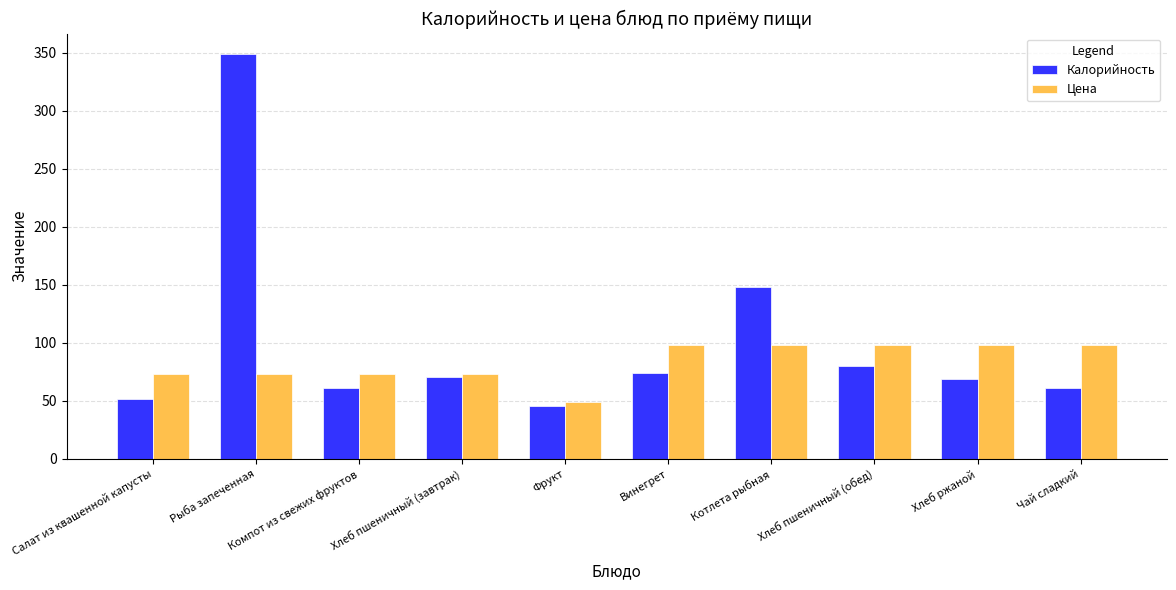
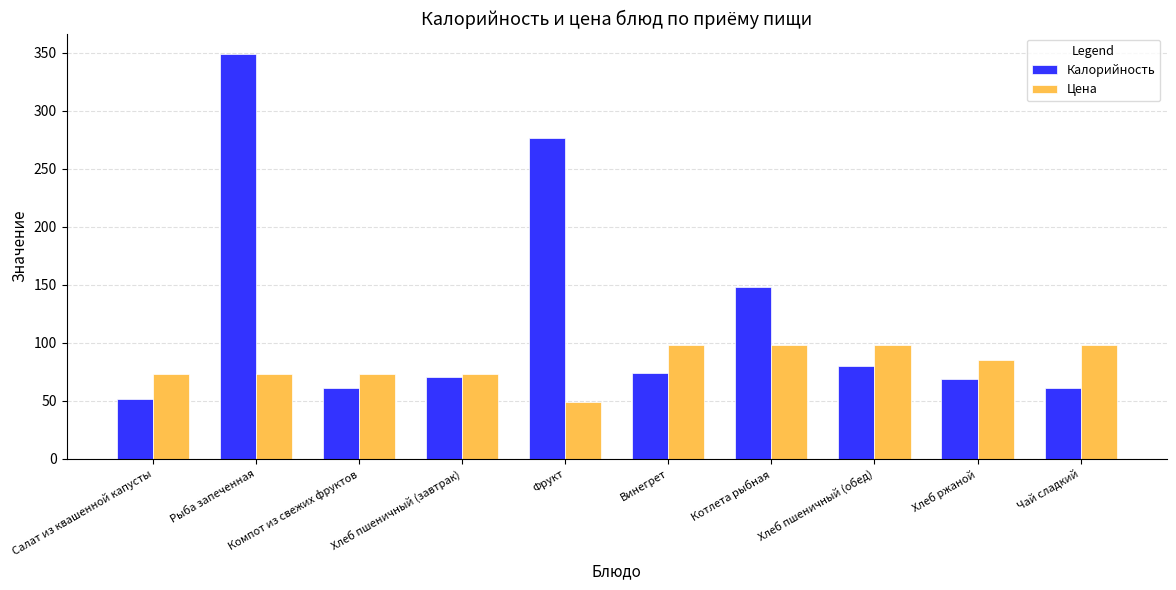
Калорийность, Фрукт: 46 -> 277
Цена, Хлеб ржаной: 98 -> 85
